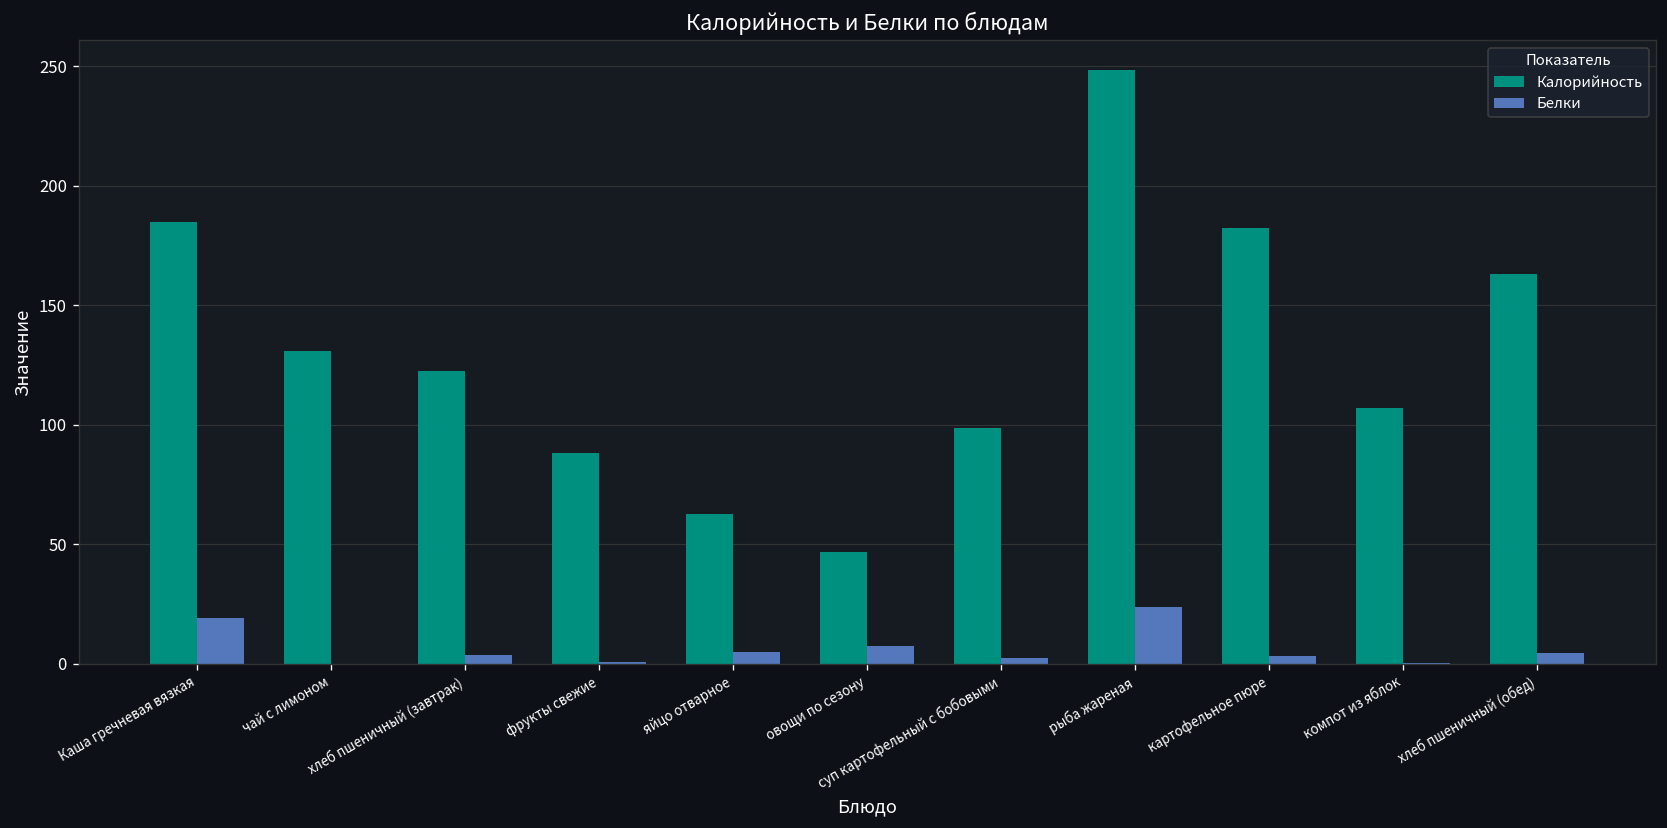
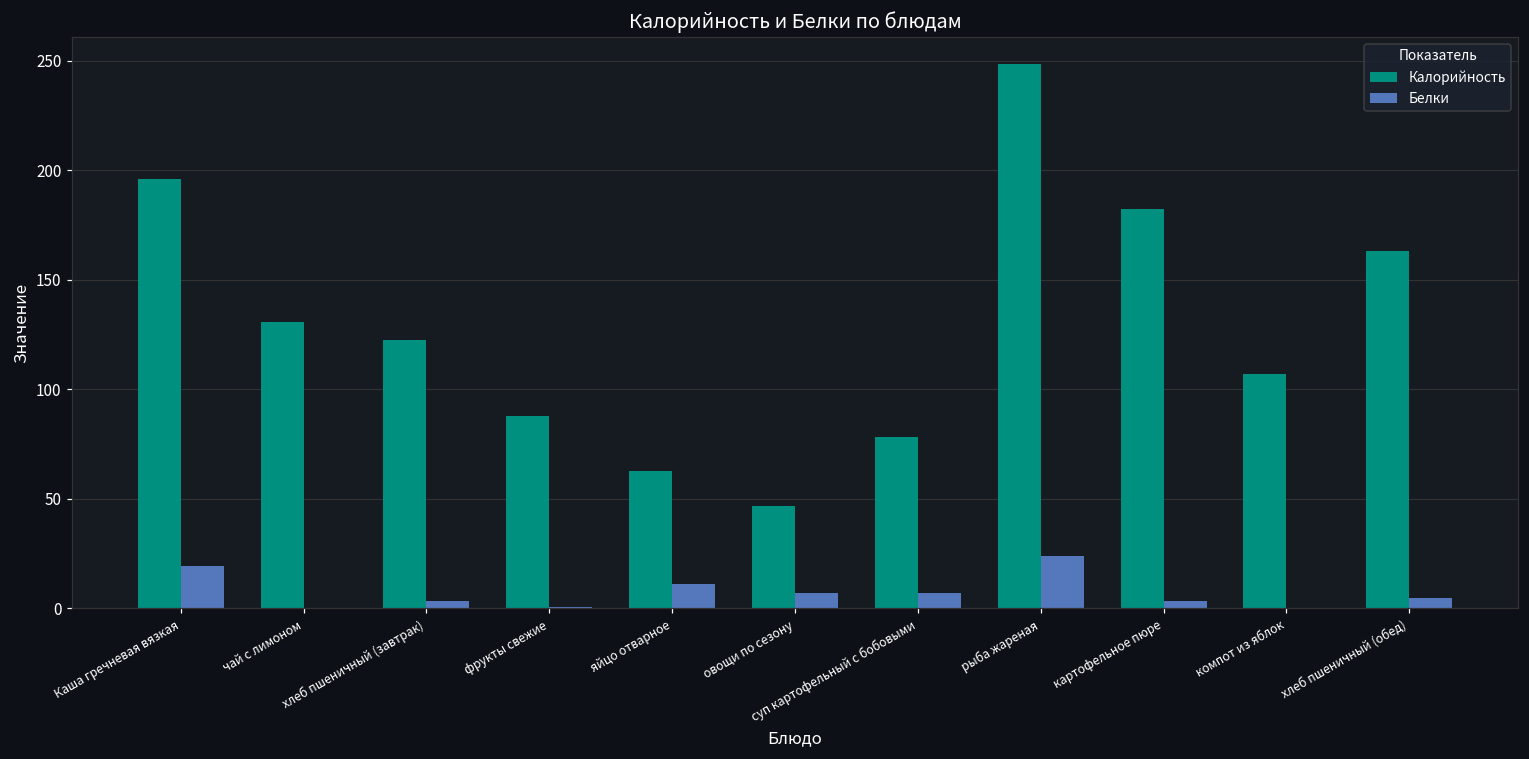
Калорийность, Каша гречневая вязкая: 185 -> 196
Белки, яйцо отварное: 5 -> 11
Калорийность, суп картофельный с бобовыми: 99 -> 78
Белки, суп картофельный с бобовыми: 2 -> 7
